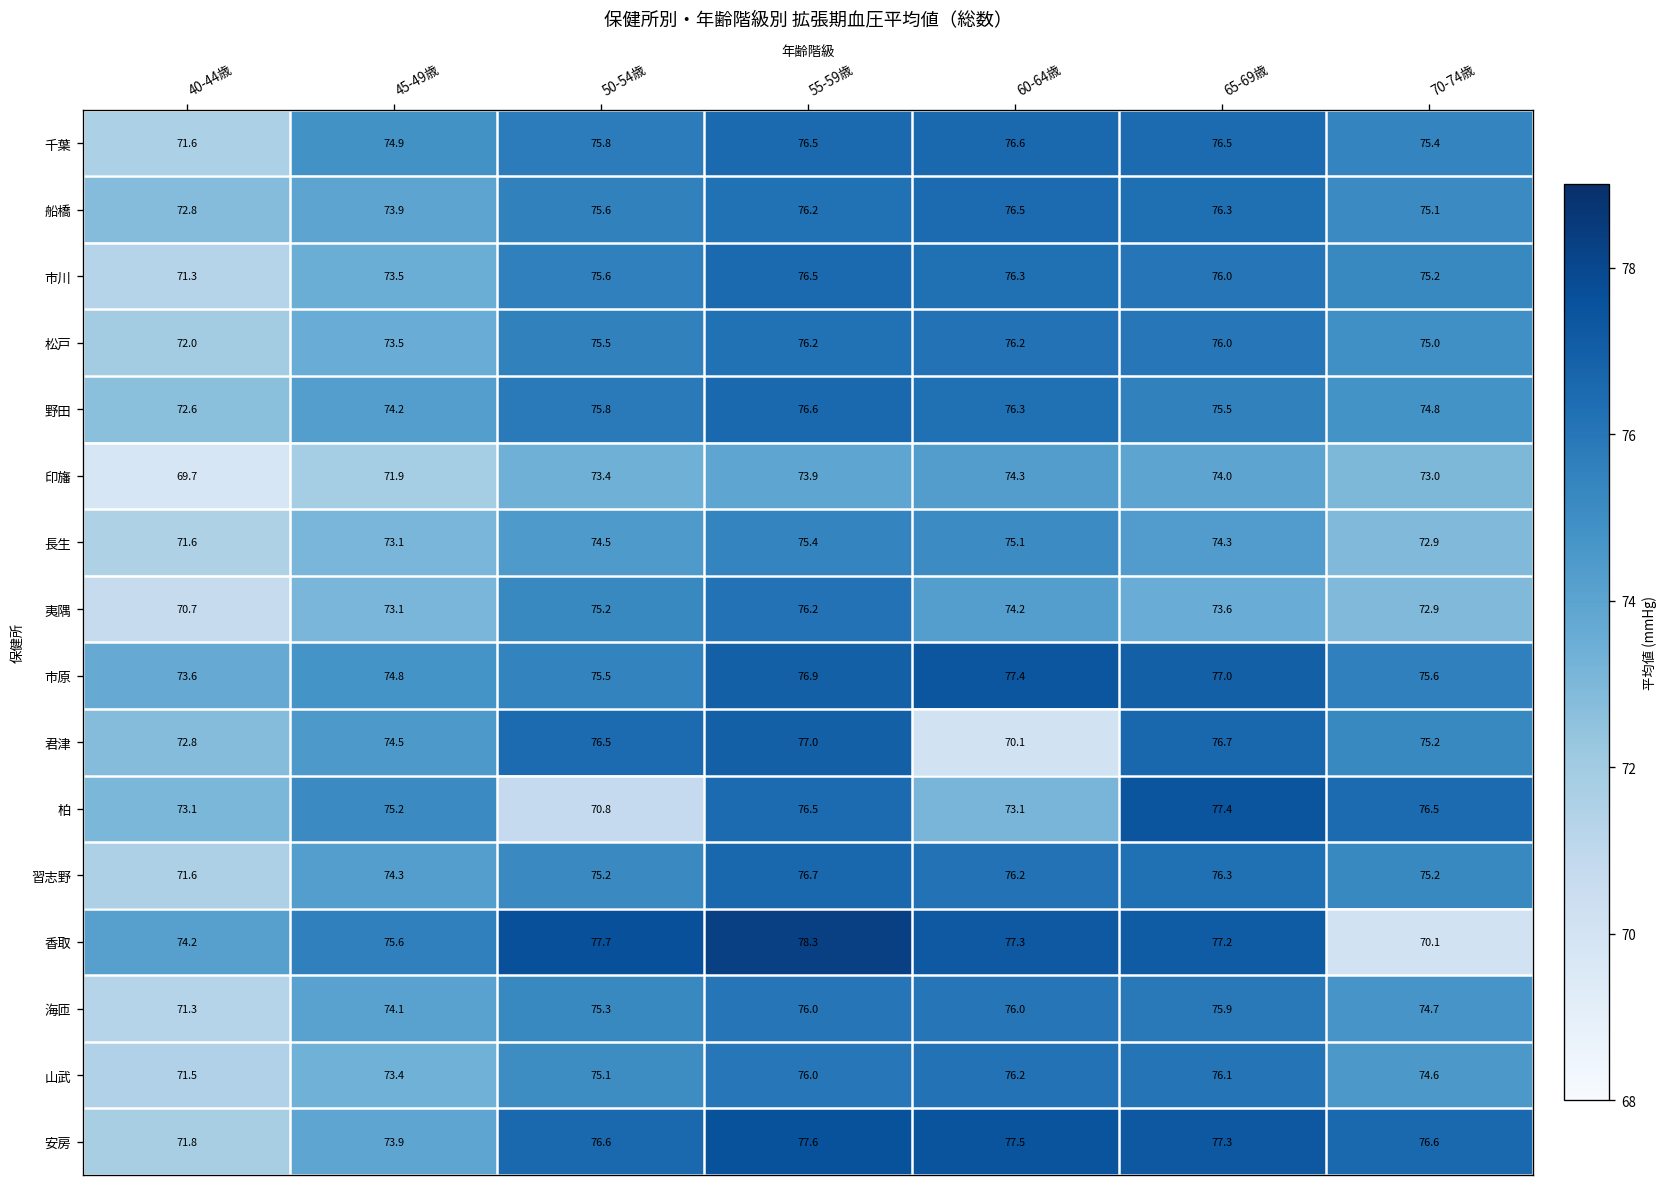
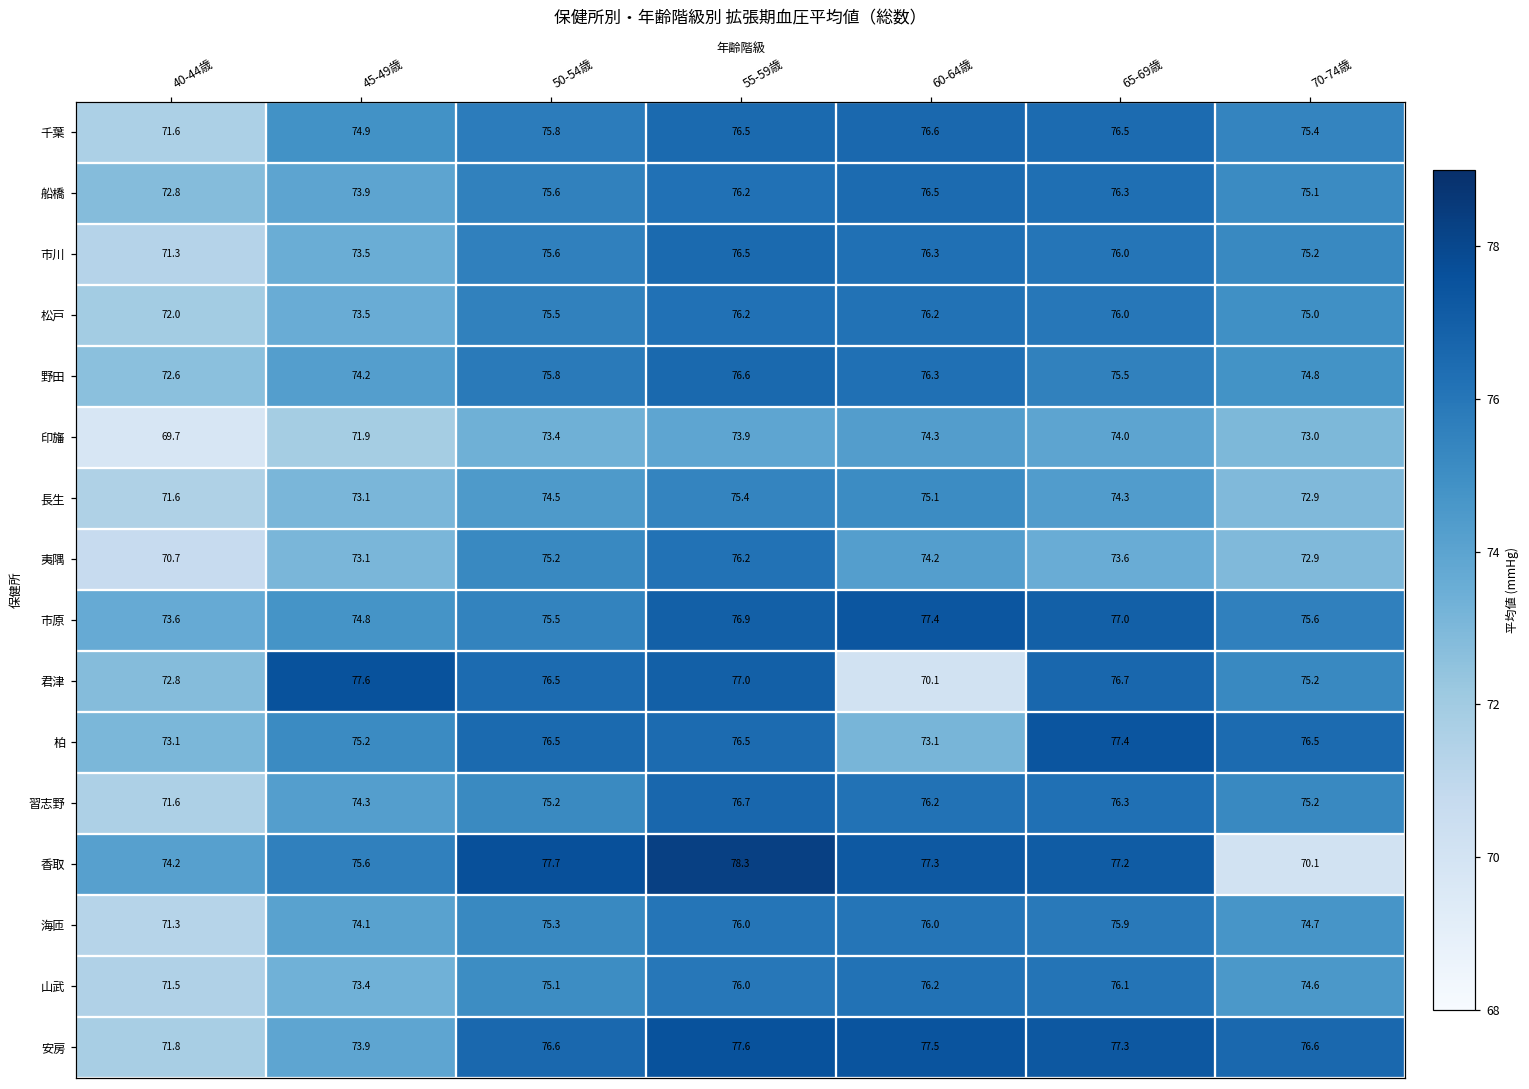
君津, 45-49歳: 74.5 -> 77.6
柏, 50-54歳: 70.8 -> 76.5
